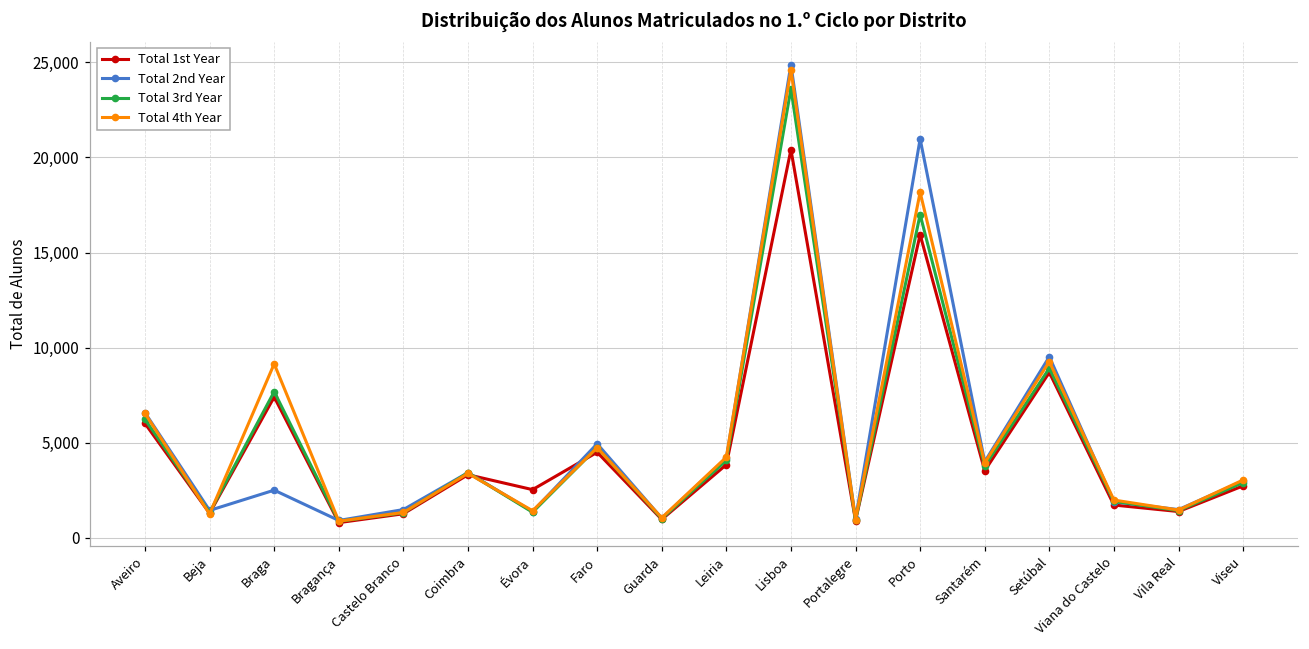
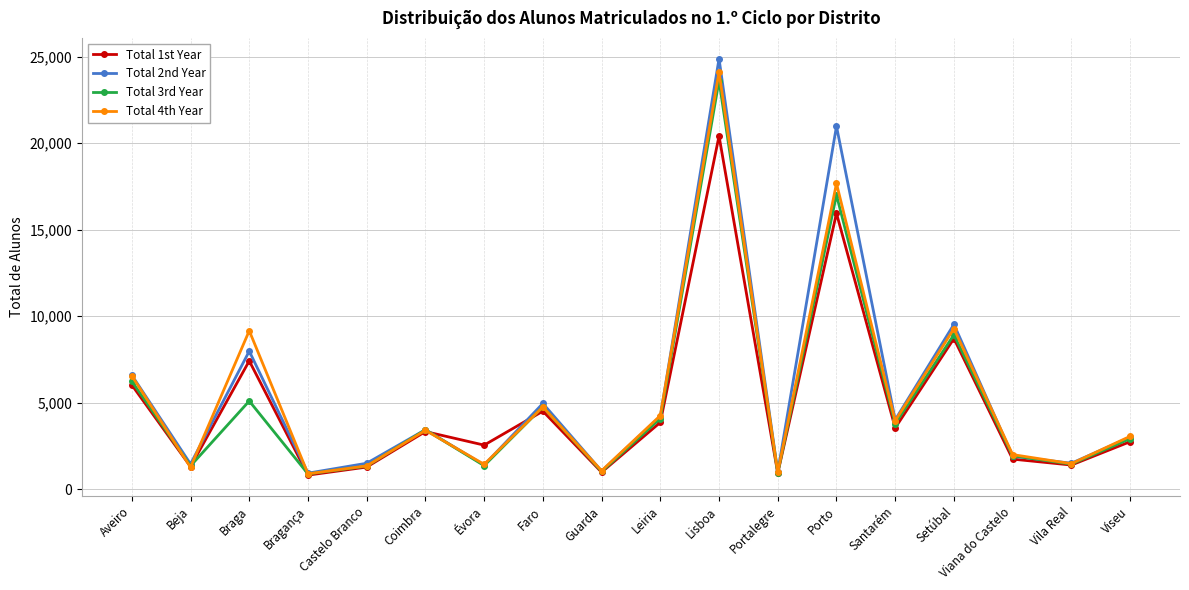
Total 2nd Year, Braga: 2,500 -> 8,000
Total 3rd Year, Braga: 7,700 -> 5,100
Total 4th Year, Lisboa: 24,600 -> 24,100
Total 4th Year, Porto: 18,200 -> 17,700
